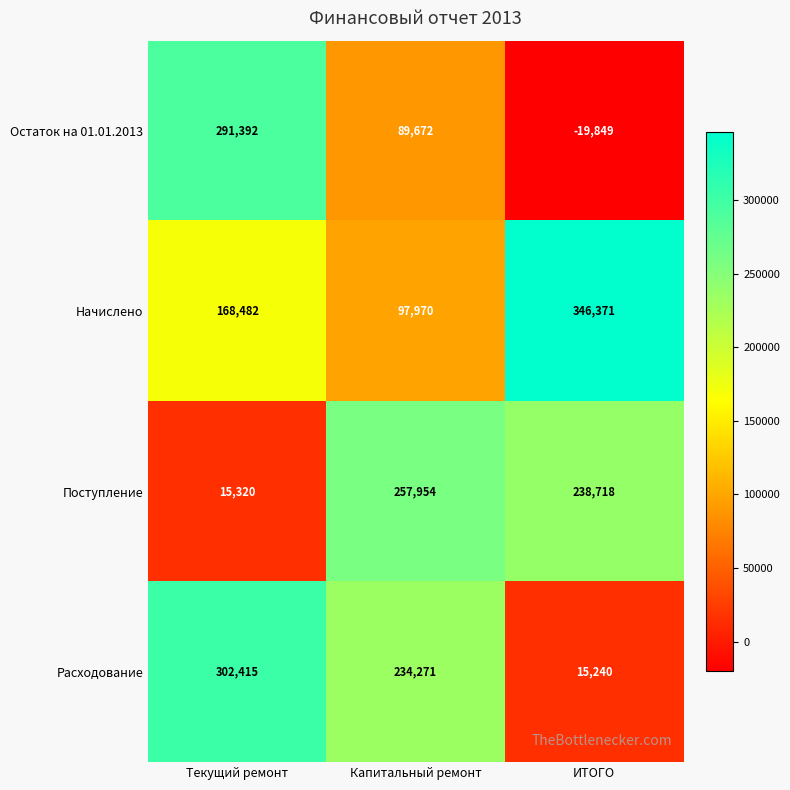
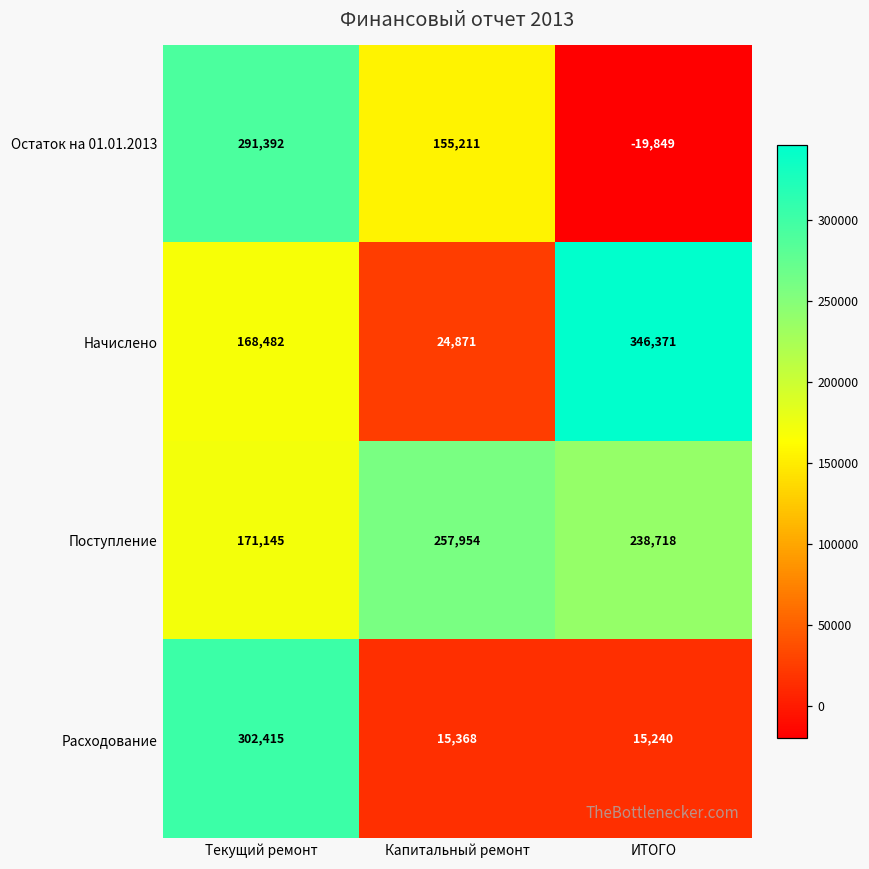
Остаток на 01.01.2013, Капитальный ремонт: 89,672 -> 155,211
Начислено, Капитальный ремонт: 97,970 -> 24,871
Поступление, Текущий ремонт: 15,320 -> 171,145
Расходование, Капитальный ремонт: 234,271 -> 15,368
